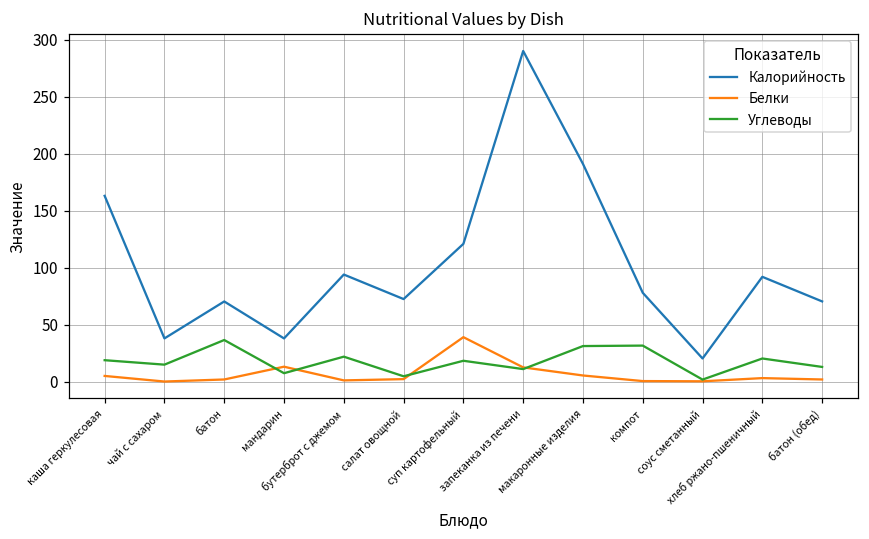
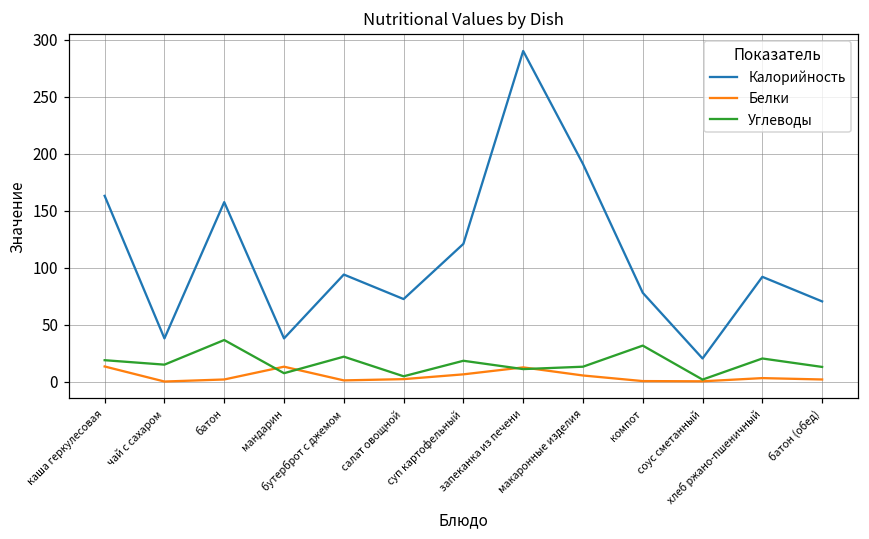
Белки, каша геркулесовая: 5 -> 13
Калорийность, батон: 70 -> 158
Белки, суп картофельный: 39 -> 7
Углеводы, макаронные изделия: 31 -> 13
